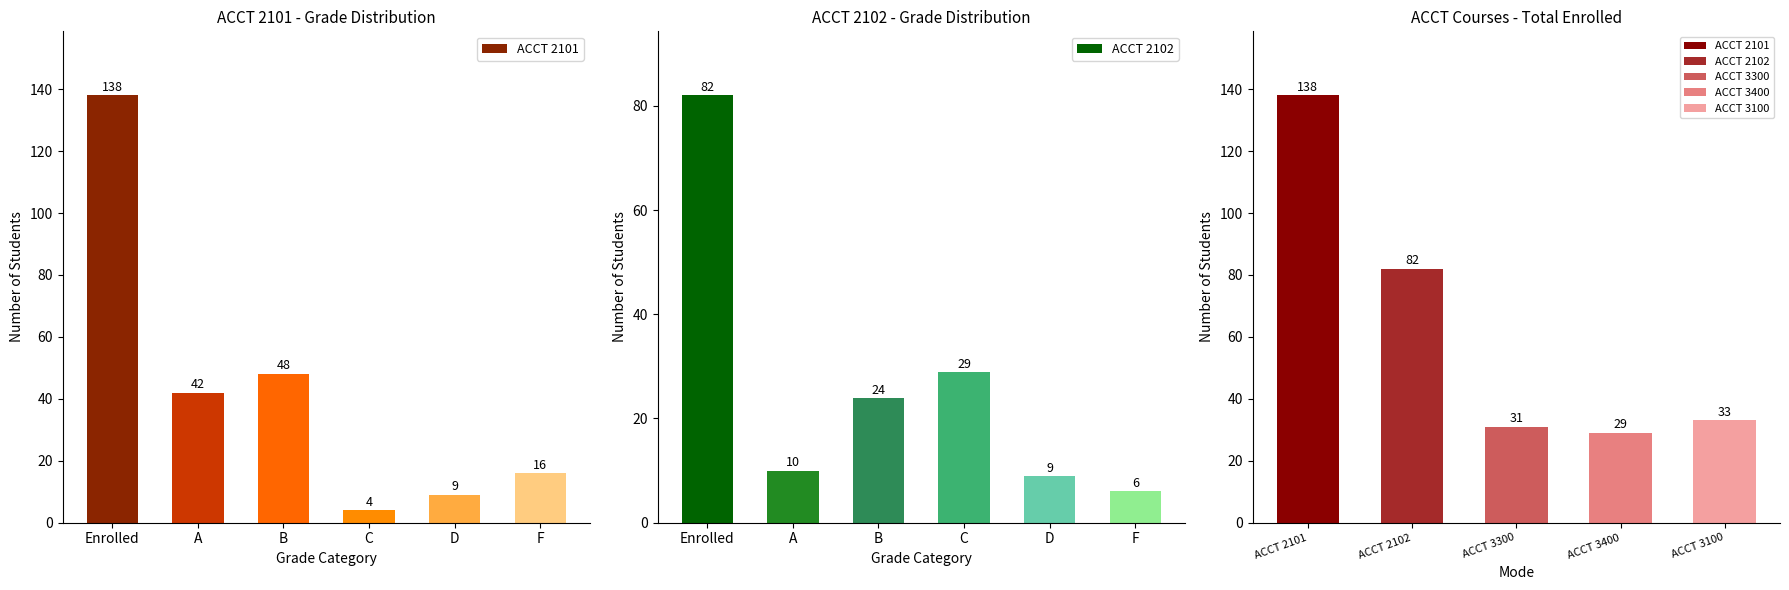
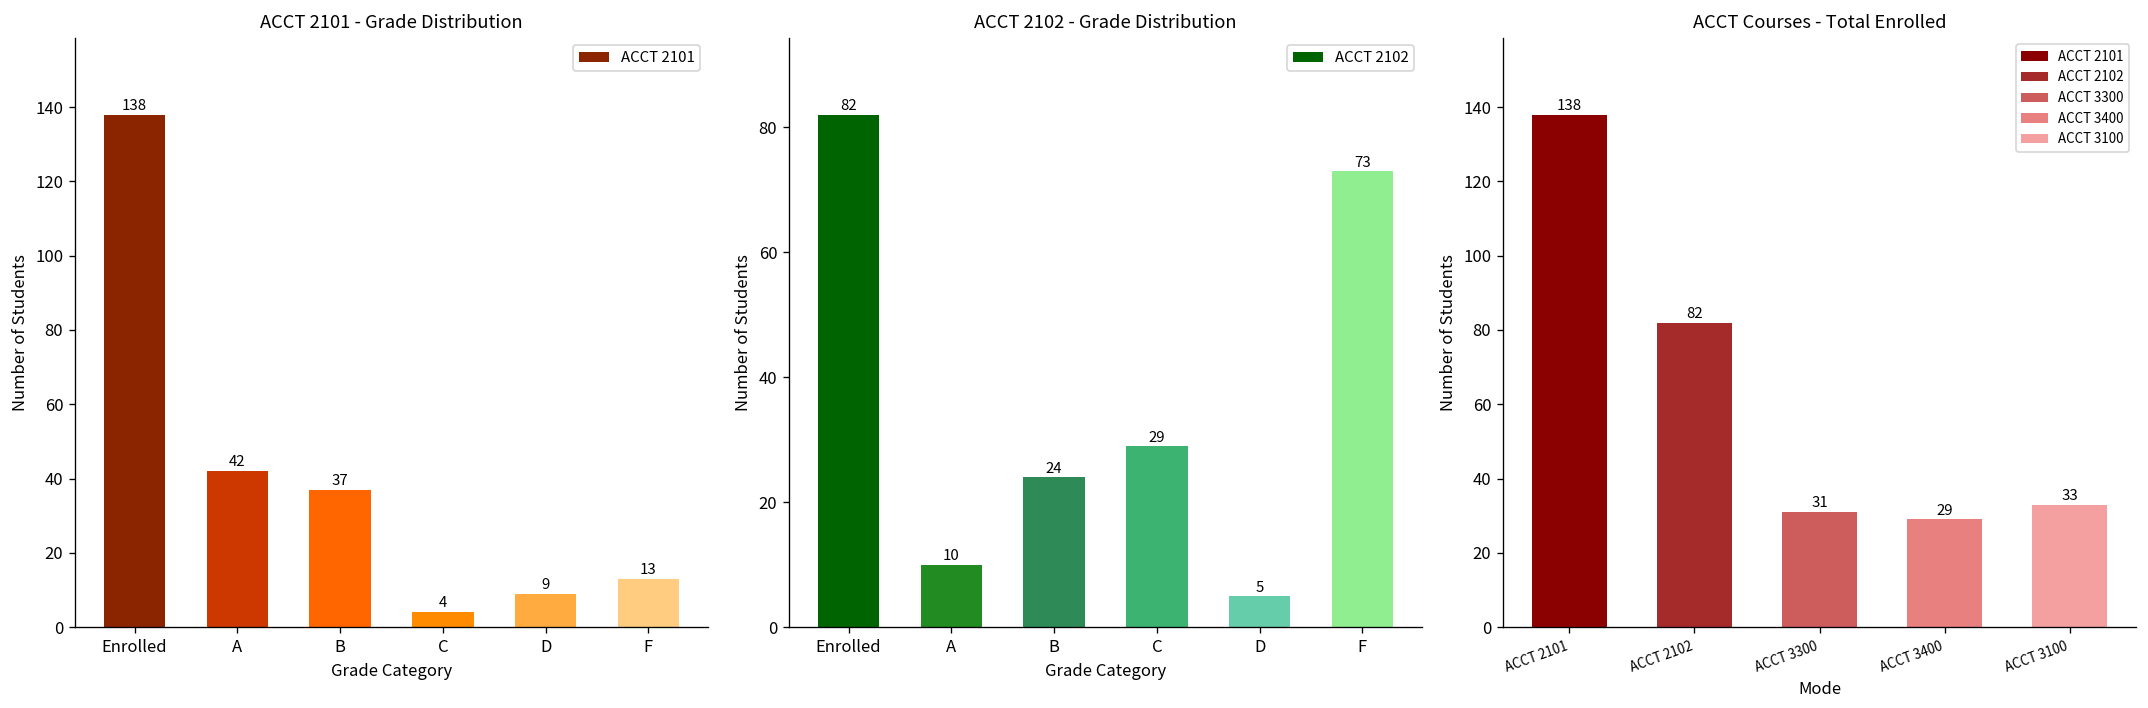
ACCT 2101 - Grade Distribution, B: 48 -> 37
ACCT 2101 - Grade Distribution, F: 16 -> 13
ACCT 2102 - Grade Distribution, D: 9 -> 5
ACCT 2102 - Grade Distribution, F: 6 -> 73
